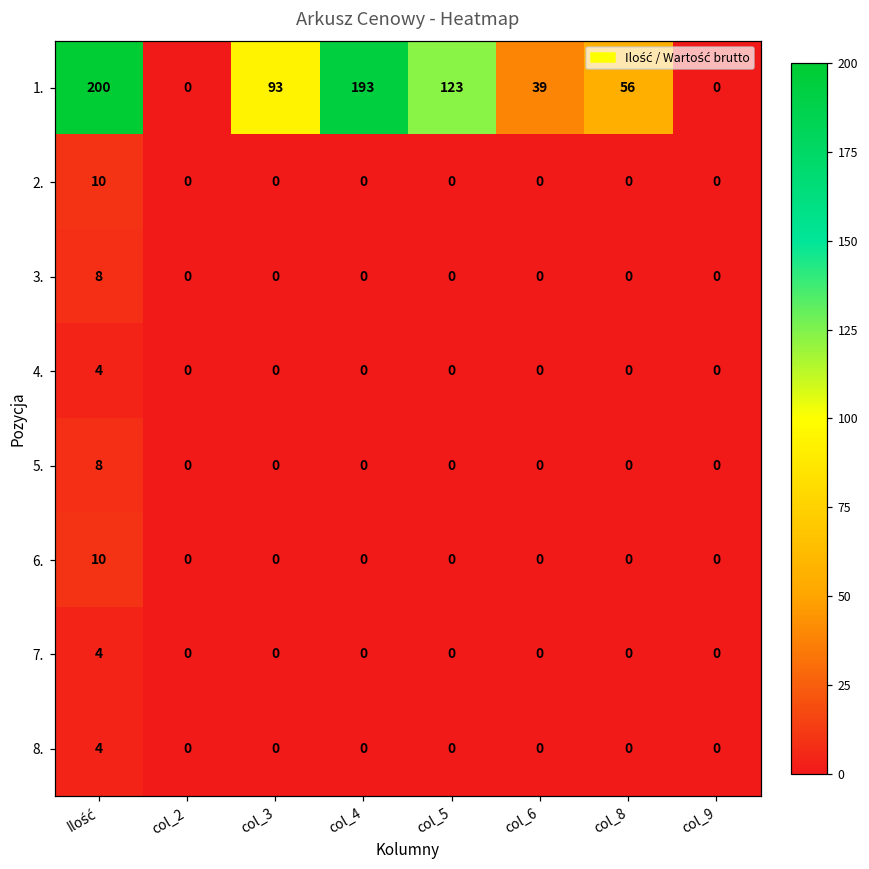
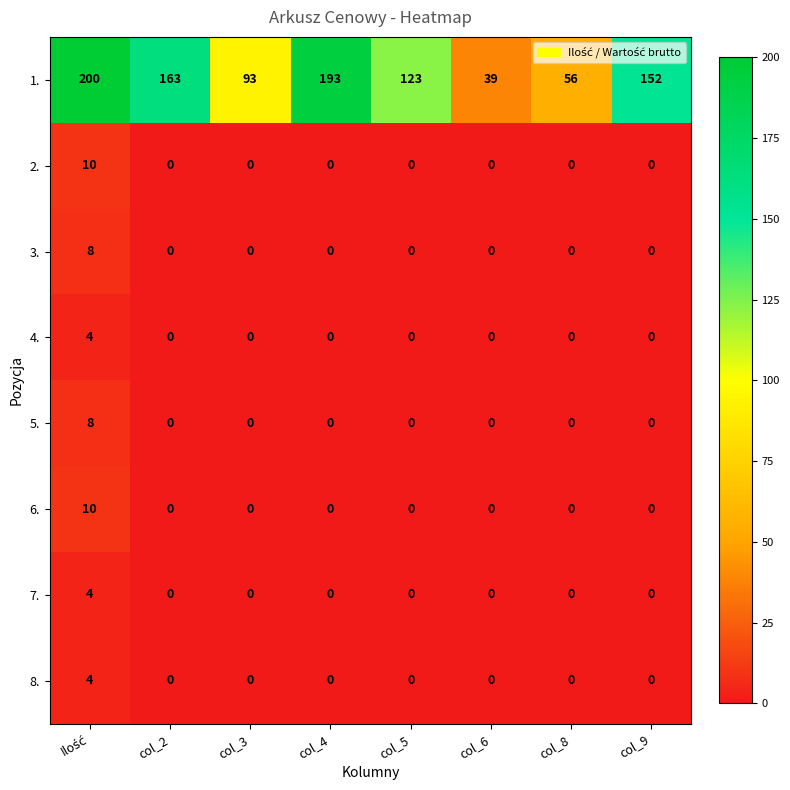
1., col_2: 0 -> 163
1., col_9: 0 -> 152
